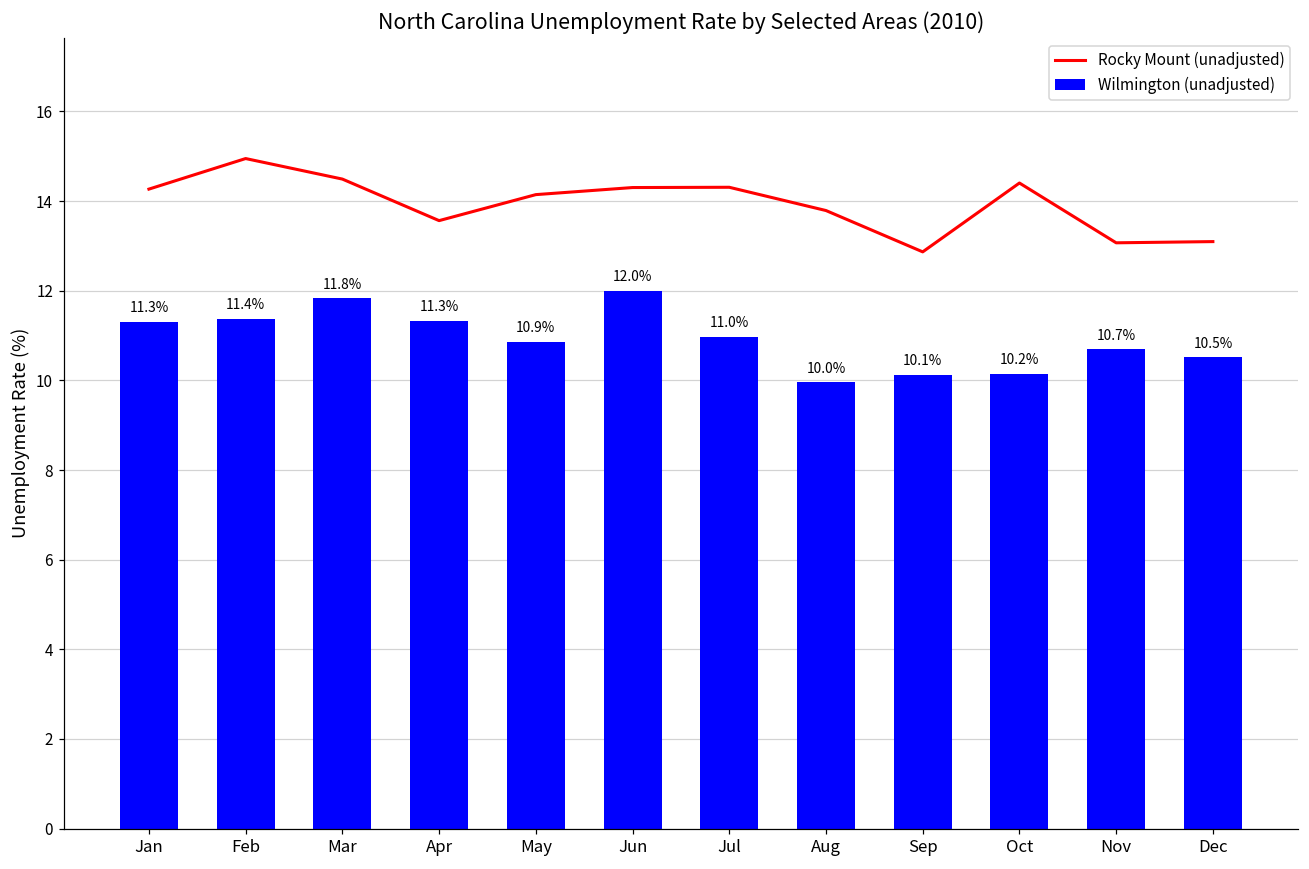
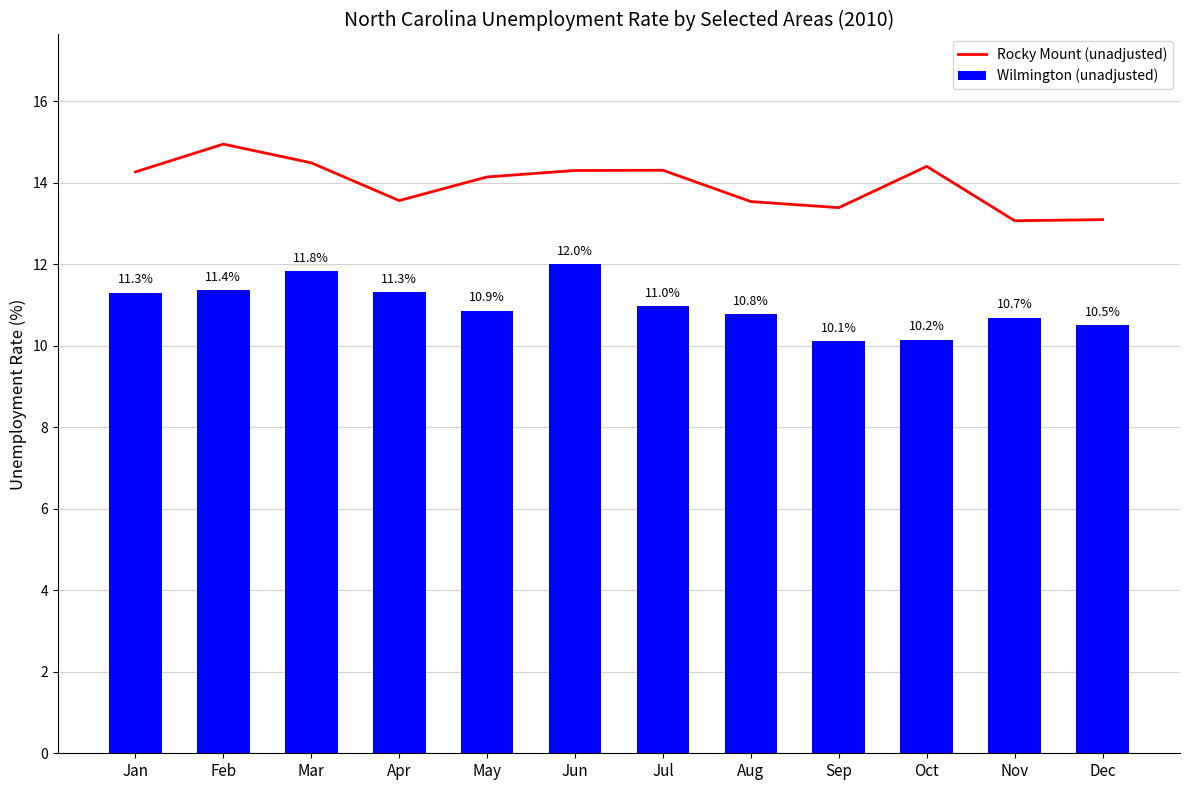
Rocky Mount (unadjusted), Aug: 13.8 -> 13.5
Wilmington (unadjusted), Aug: 10.0% -> 10.8%
Rocky Mount (unadjusted), Sep: 12.9 -> 13.4
